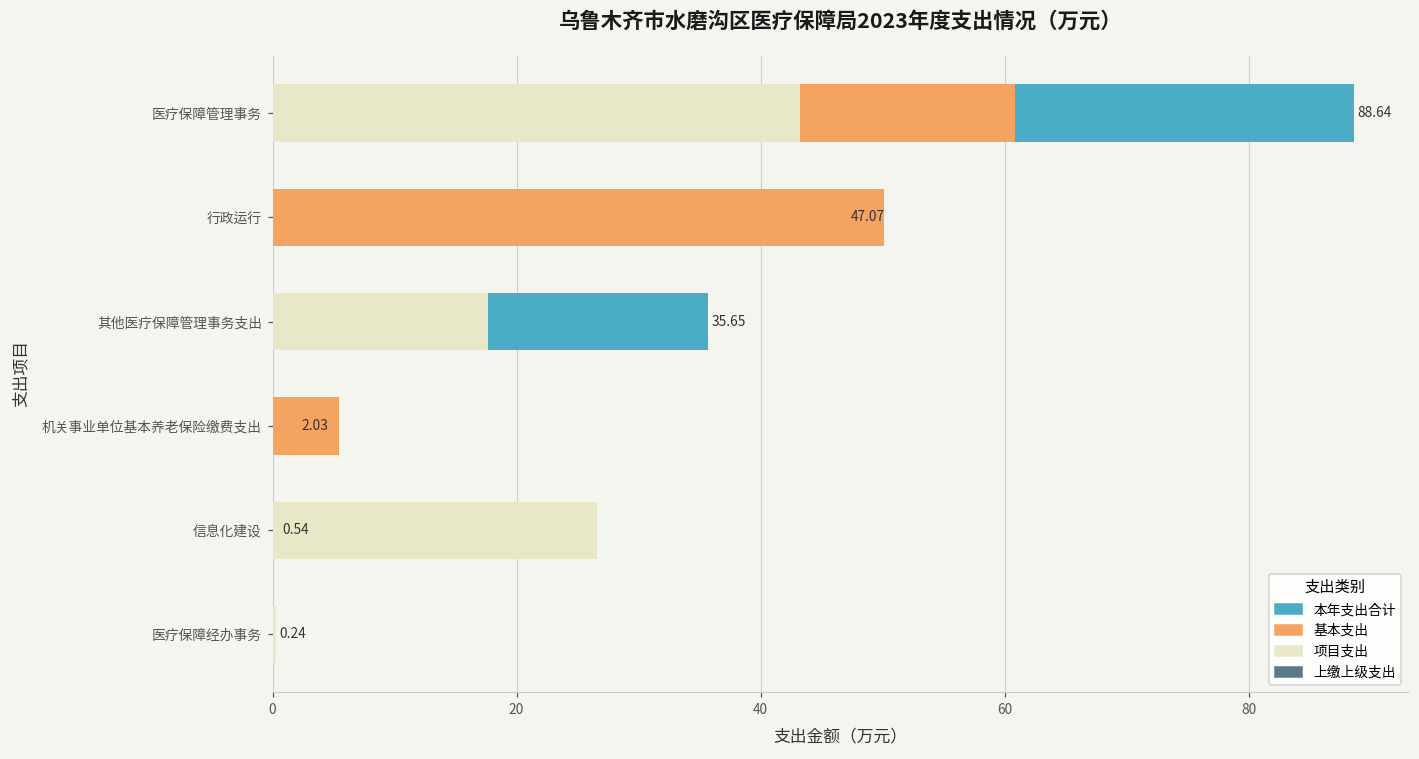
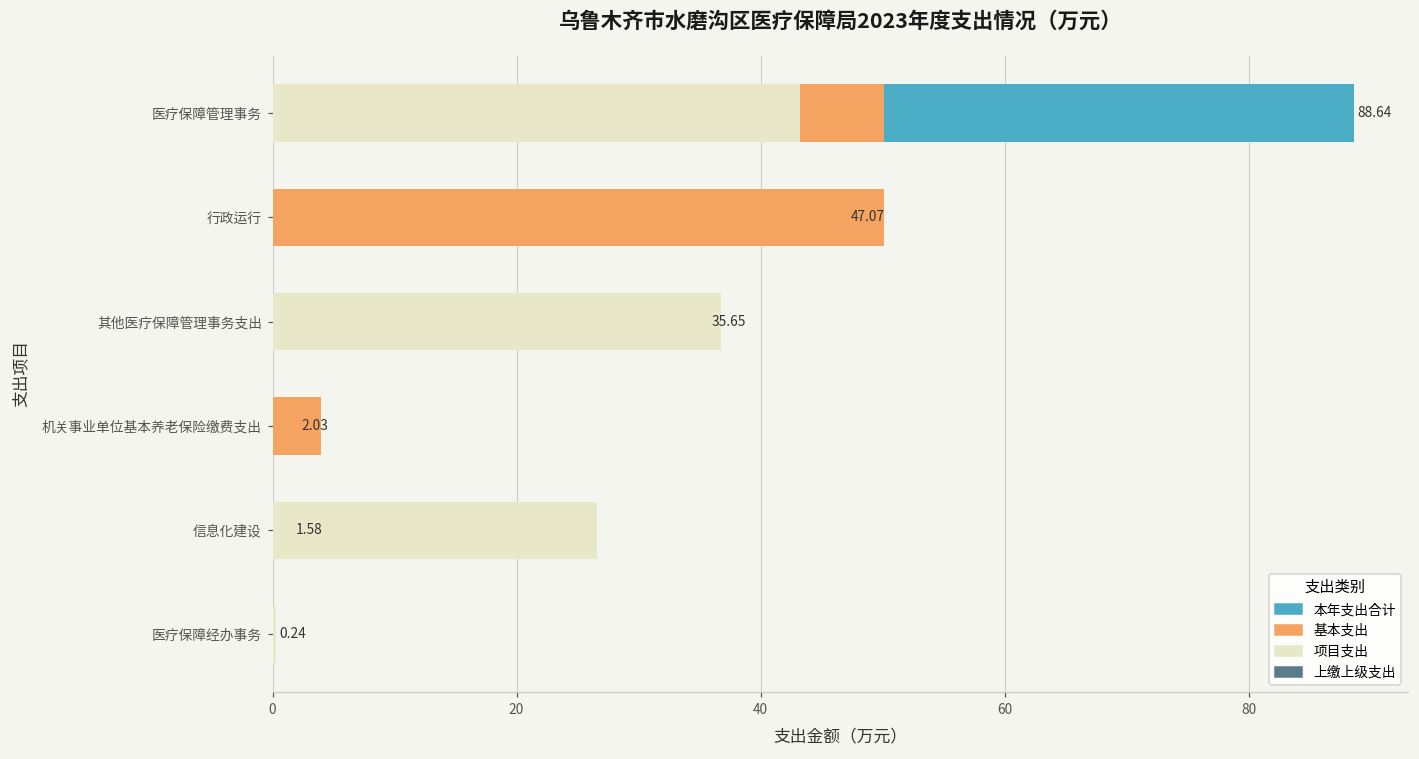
基本支出, 医疗保障管理事务: 60.9 -> 50.1
项目支出, 其他医疗保障管理事务支出: 17.7 -> 36.7
基本支出, 机关事业单位基本养老保险缴费支出: 5.5 -> 3.9
本年支出合计, 信息化建设: 0.54 -> 1.58
